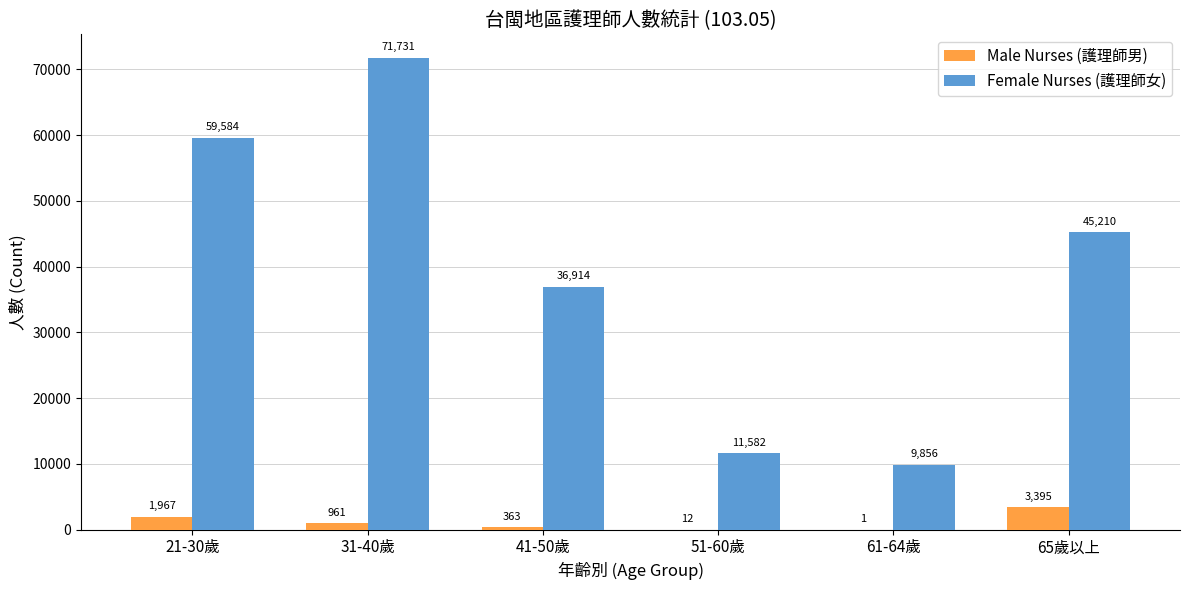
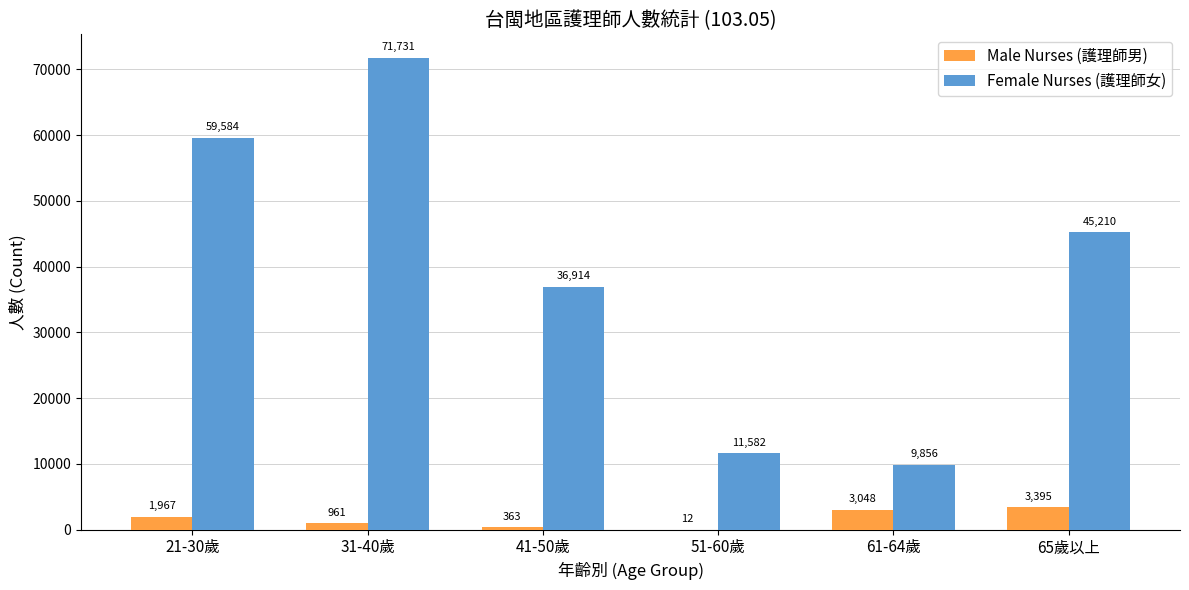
Male Nurses (護理師男), 61-64歲: 1 -> 3,048
